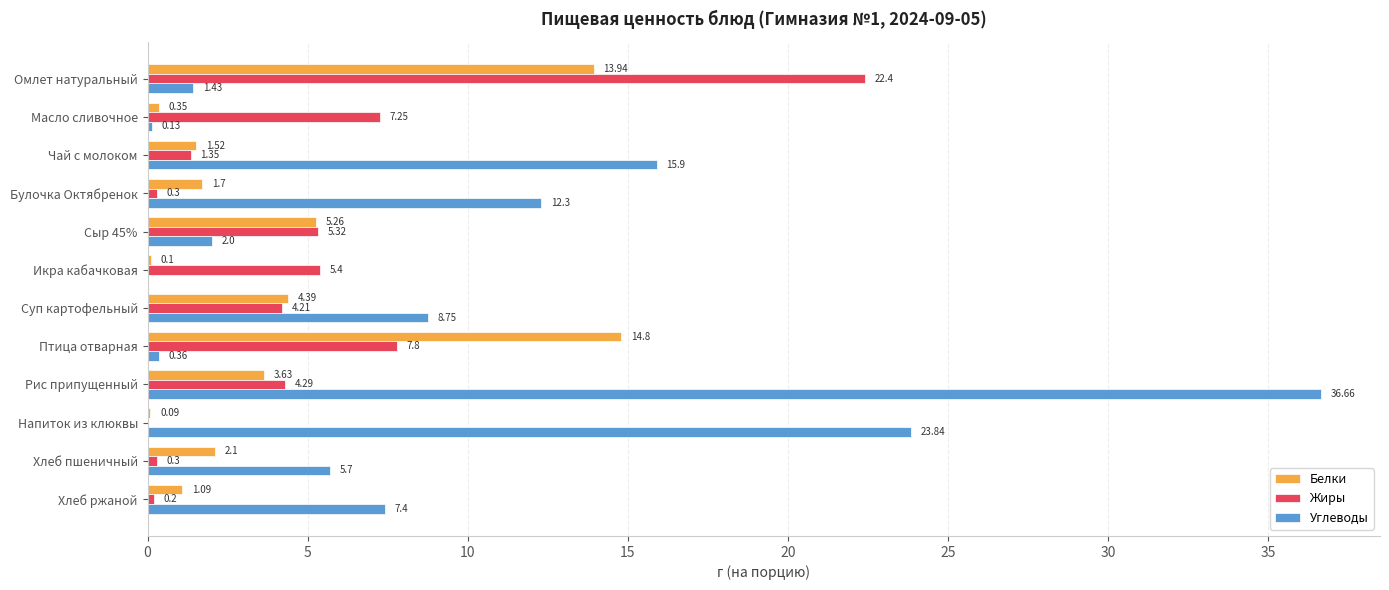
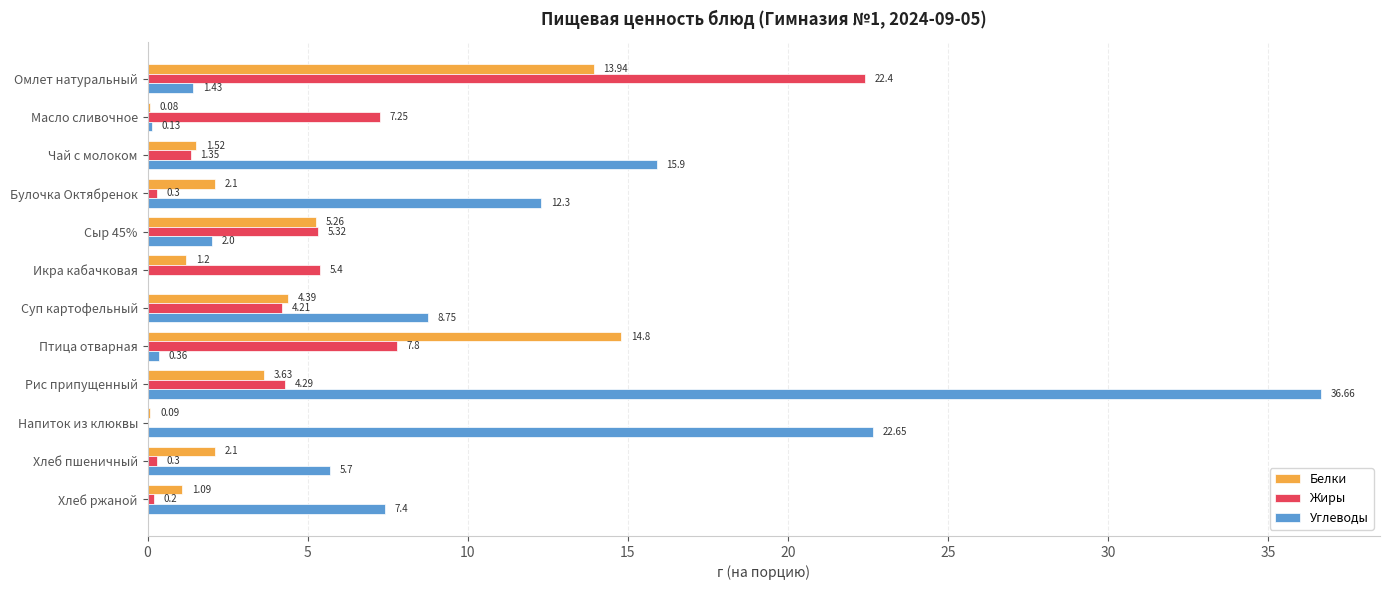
Белки, Масло сливочное: 0.35 -> 0.08
Белки, Булочка Октябренок: 1.7 -> 2.1
Белки, Икра кабачковая: 0.1 -> 1.2
Углеводы, Напиток из клюквы: 23.84 -> 22.65
